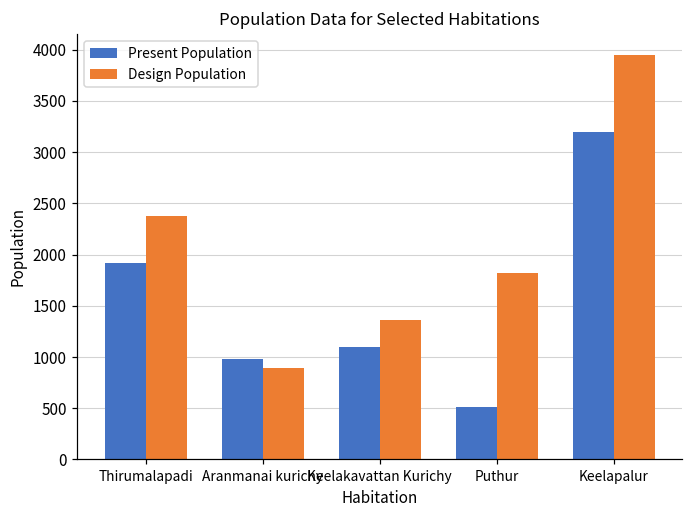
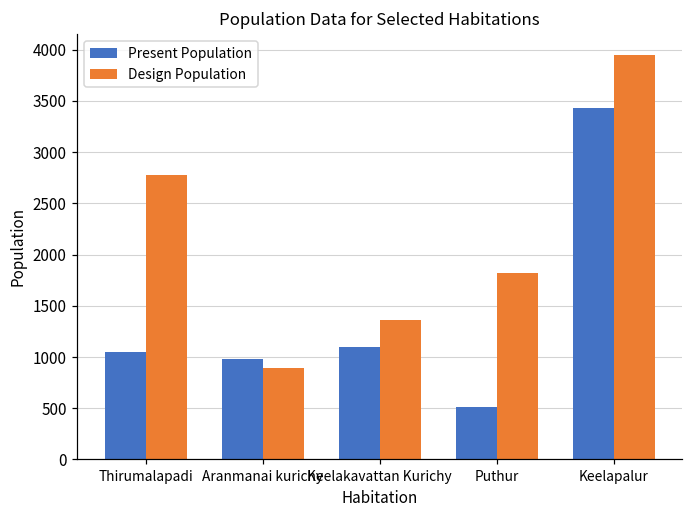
Present Population, Thirumalapadi: 1900 -> 1000
Design Population, Thirumalapadi: 2400 -> 2800
Present Population, Keelapalur: 3200 -> 3400
